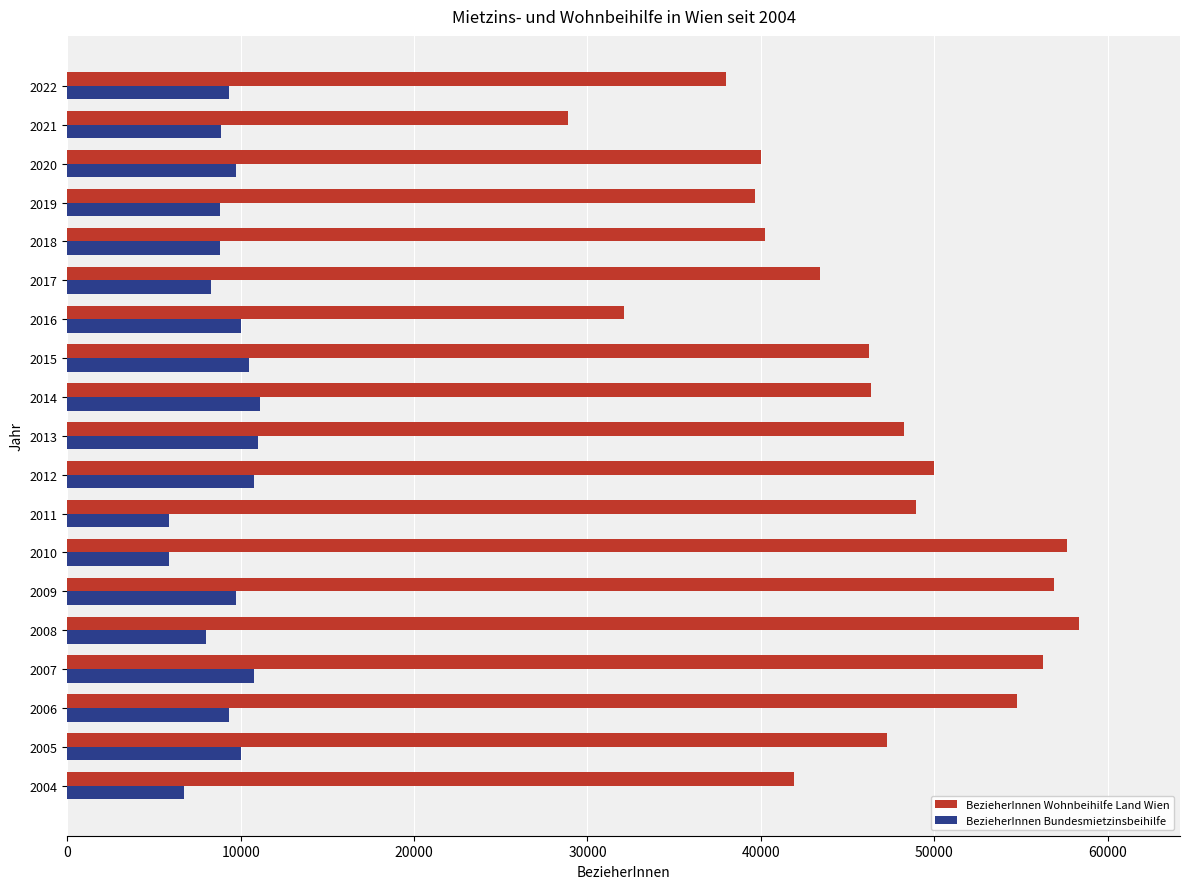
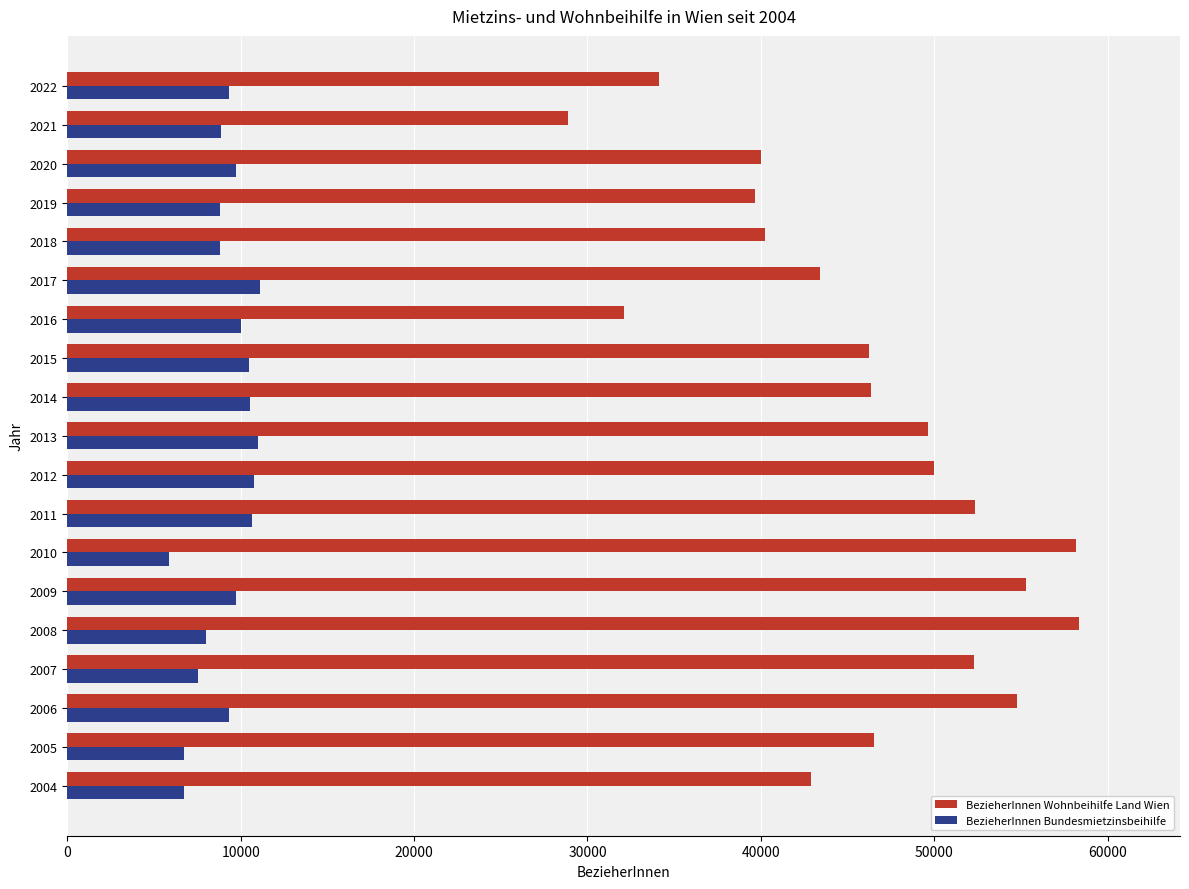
BezieherInnen Wohnbeihilfe Land Wien, 2022: 38000 -> 34100
BezieherInnen Bundesmietzinsbeihilfe, 2017: 8300 -> 11100
BezieherInnen Bundesmietzinsbeihilfe, 2014: 11100 -> 10600
BezieherInnen Wohnbeihilfe Land Wien, 2013: 48200 -> 49700
BezieherInnen Wohnbeihilfe Land Wien, 2011: 48900 -> 52400
BezieherInnen Bundesmietzinsbeihilfe, 2011: 5900 -> 10600
BezieherInnen Wohnbeihilfe Land Wien, 2010: 57600 -> 58100
BezieherInnen Wohnbeihilfe Land Wien, 2009: 56900 -> 55300
BezieherInnen Wohnbeihilfe Land Wien, 2007: 56300 -> 52300
BezieherInnen Bundesmietzinsbeihilfe, 2007: 10800 -> 7500
BezieherInnen Wohnbeihilfe Land Wien, 2005: 47300 -> 46500
BezieherInnen Bundesmietzinsbeihilfe, 2005: 10000 -> 6700
BezieherInnen Wohnbeihilfe Land Wien, 2004: 41900 -> 42900
